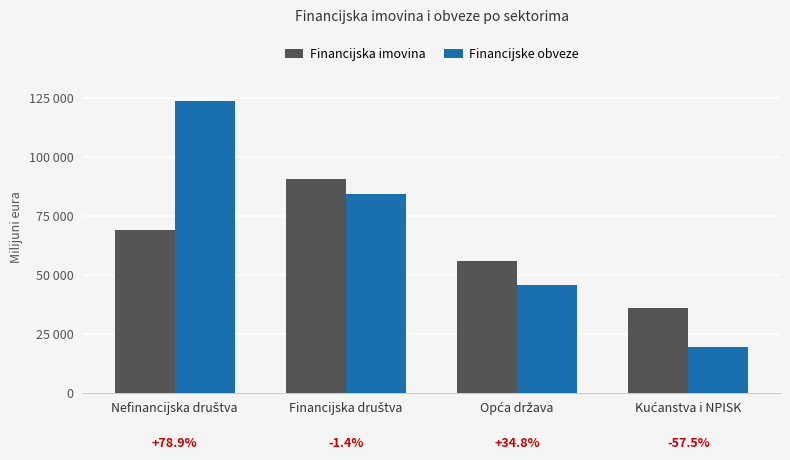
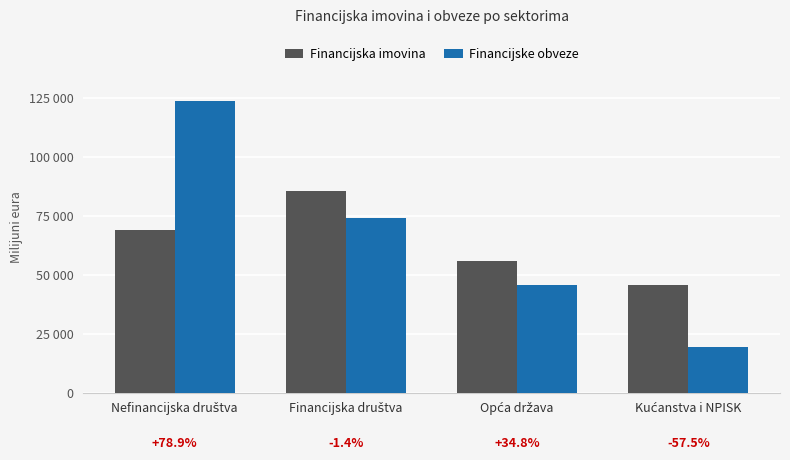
Financijska imovina, Financijska društva: 91000 -> 86000
Financijske obveze, Financijska društva: 84000 -> 74000
Financijska imovina, Kućanstva i NPISK: 36000 -> 46000
